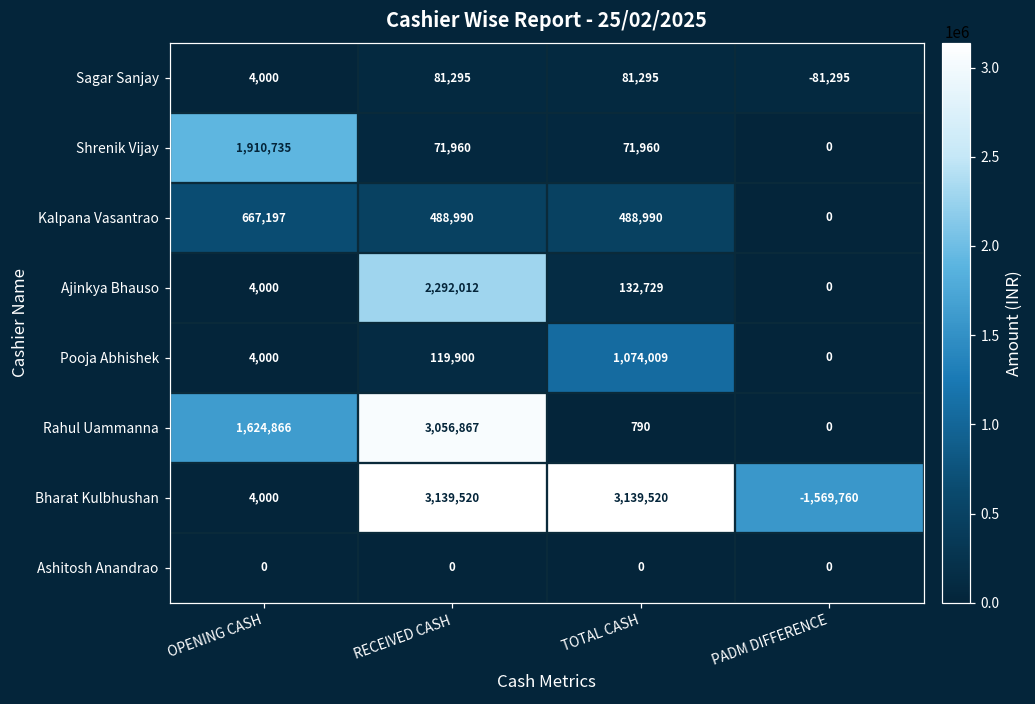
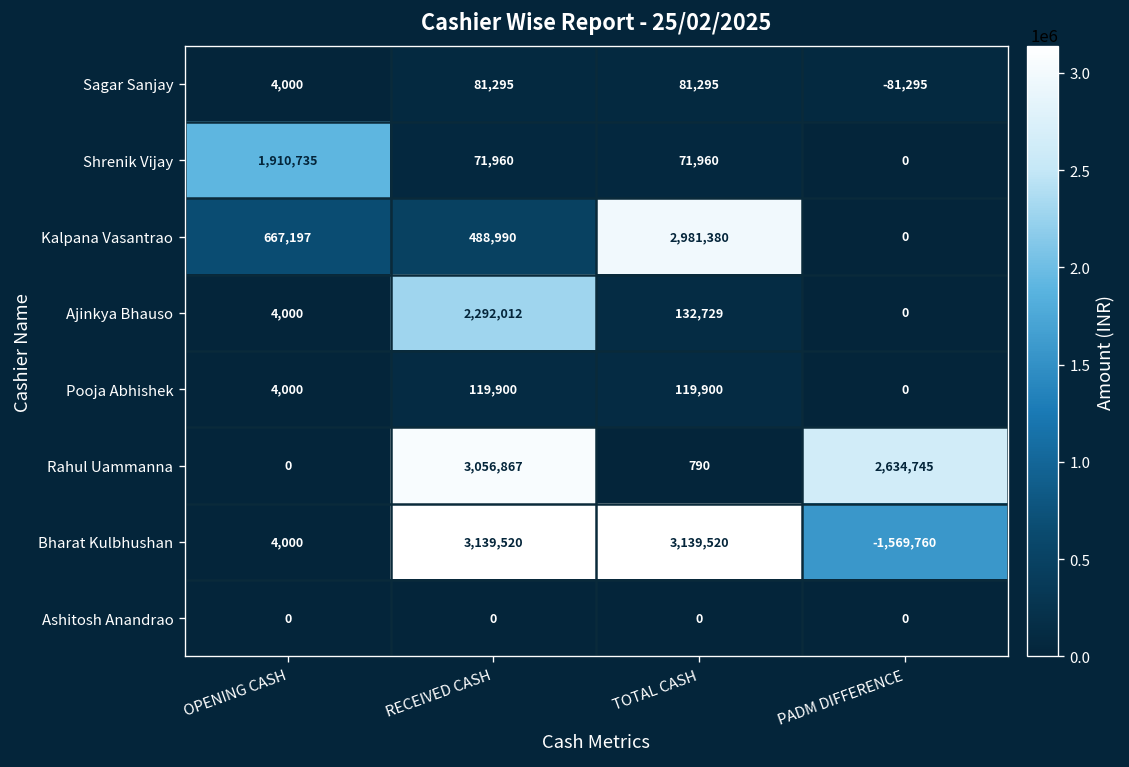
Kalpana Vasantrao, TOTAL CASH: 488,990 -> 2,981,380
Pooja Abhishek, TOTAL CASH: 1,074,009 -> 119,900
Rahul Uammanna, OPENING CASH: 1,624,866 -> 0
Rahul Uammanna, PADM DIFFERENCE: 0 -> 2,634,745
